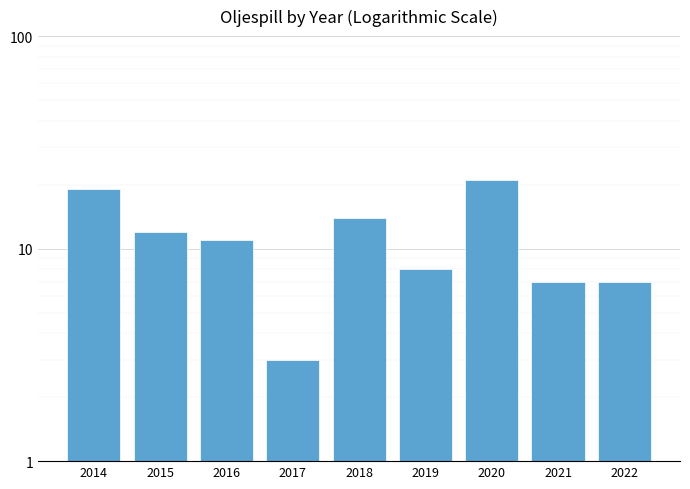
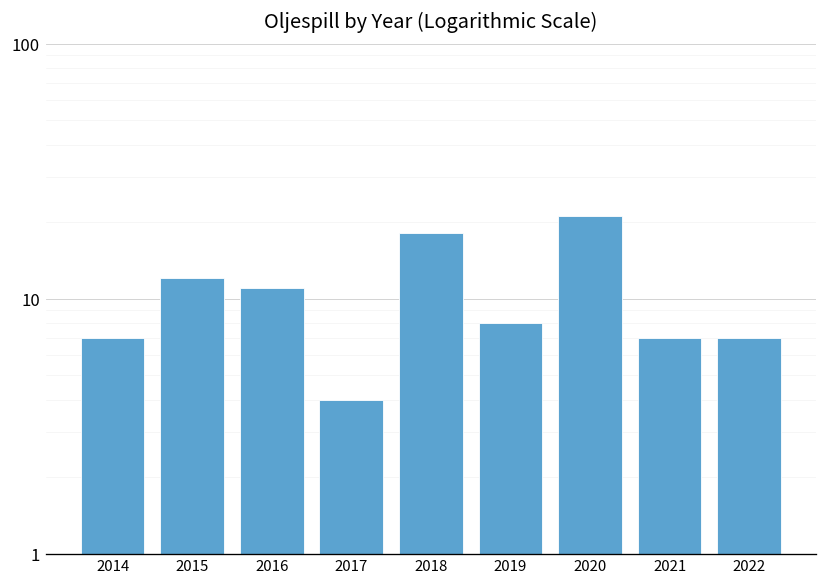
2014: 19 -> 7
2017: 3 -> 4
2018: 14 -> 18
